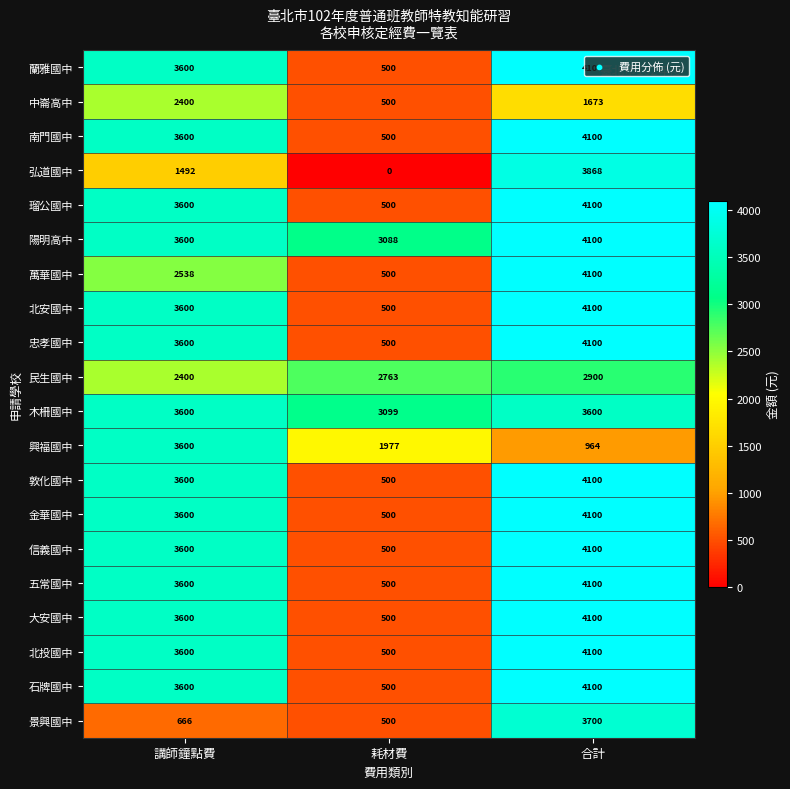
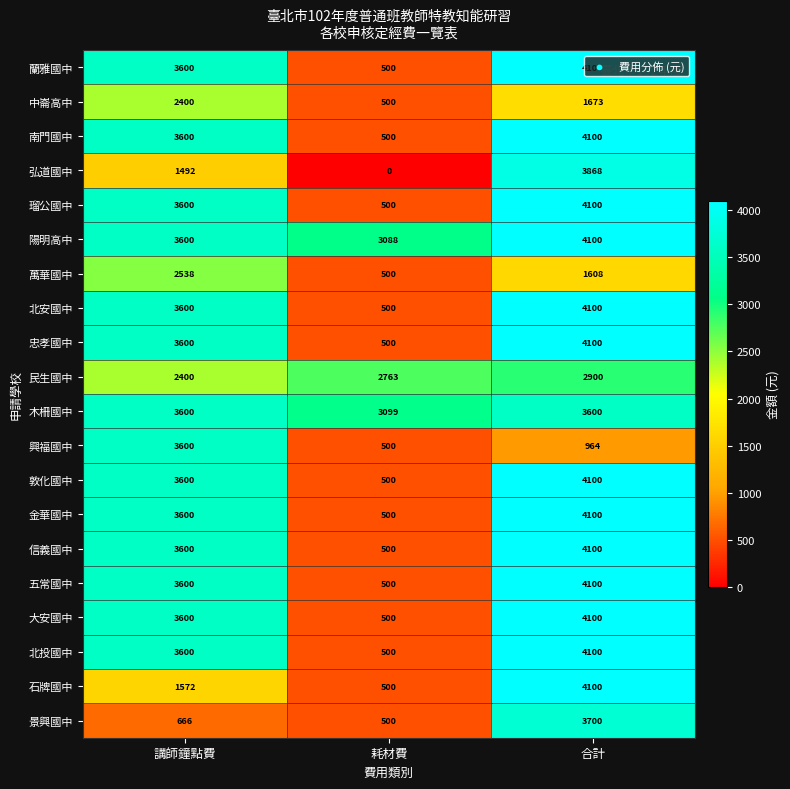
萬華國中, 合計: 4100 -> 1608
興福國中, 耗材費: 1977 -> 500
石牌國中, 講師鐘點費: 3600 -> 1572
